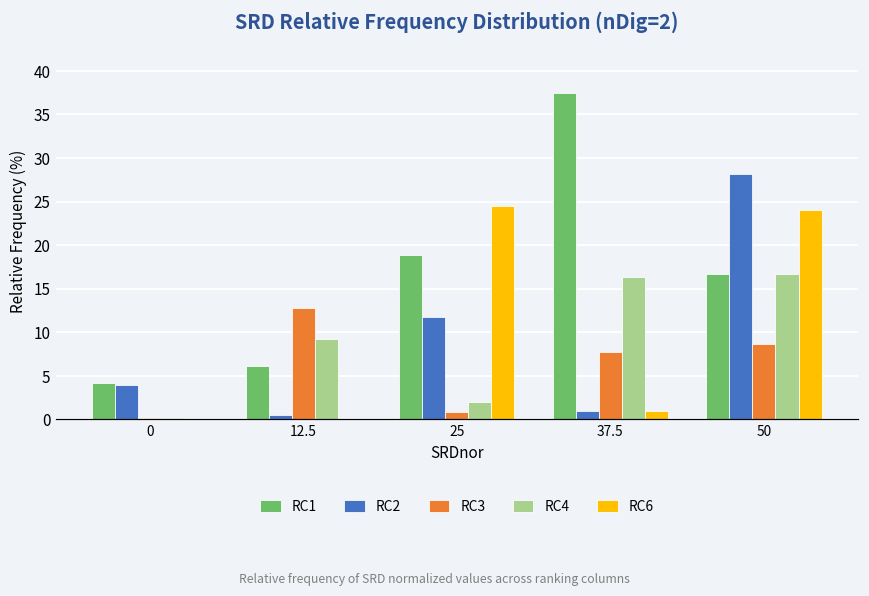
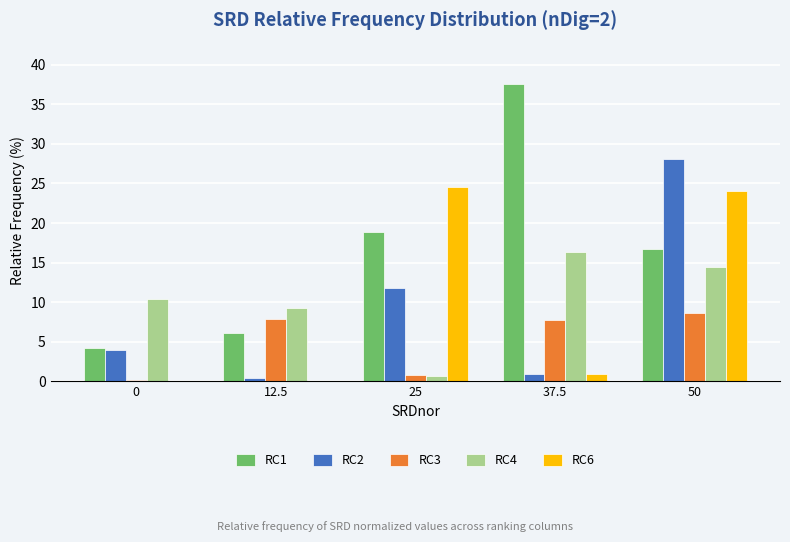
RC4, 0: 0 -> 10
RC3, 12.5: 13 -> 8
RC4, 25: 2 -> 1
RC4, 50: 17 -> 14
